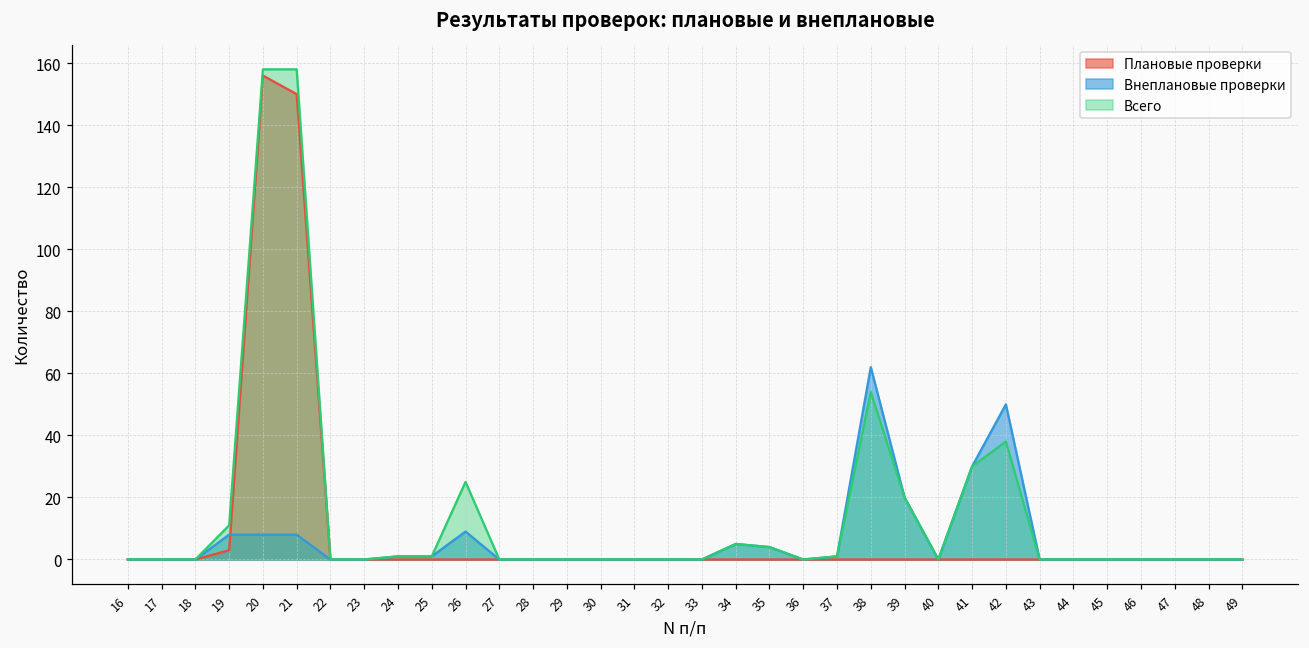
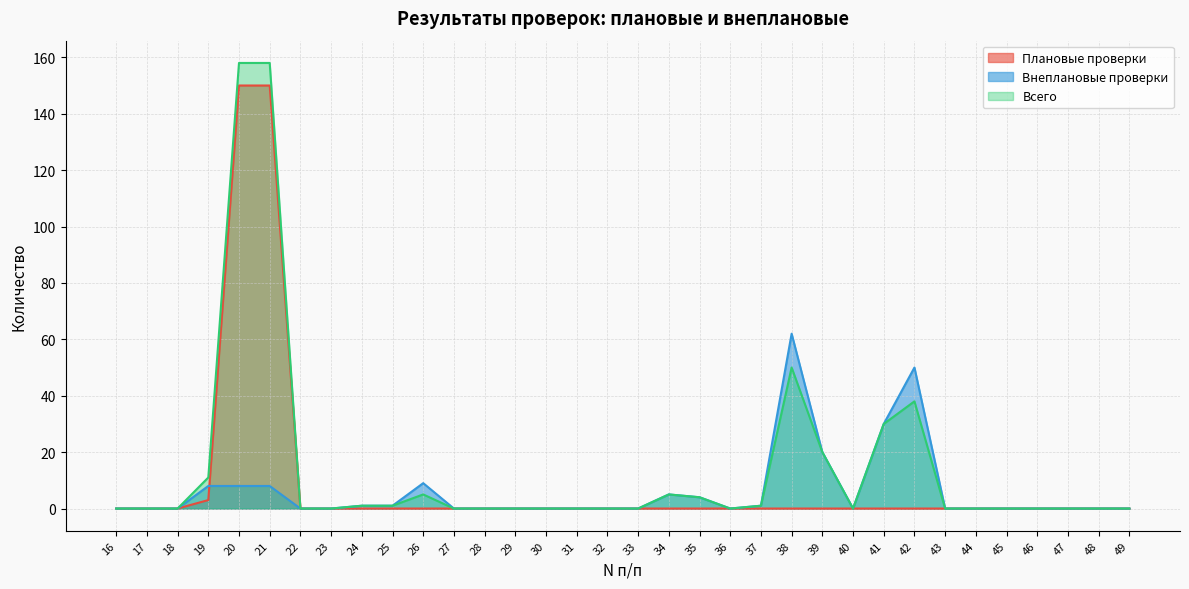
Плановые проверки, 20: 156 -> 150
Всего, 26: 25 -> 5
Всего, 38: 54 -> 50
